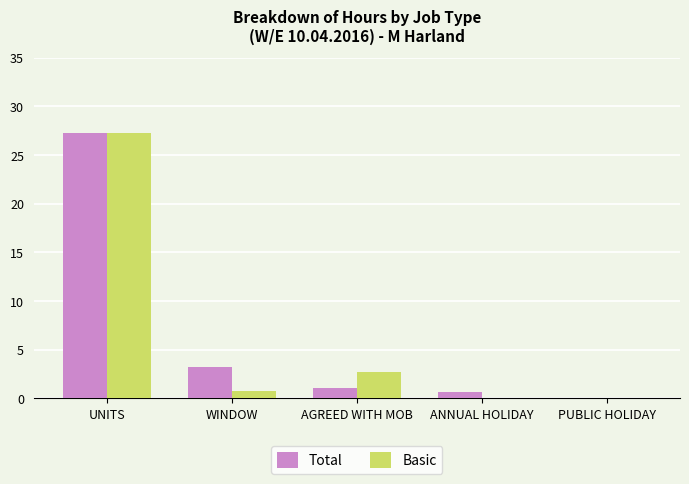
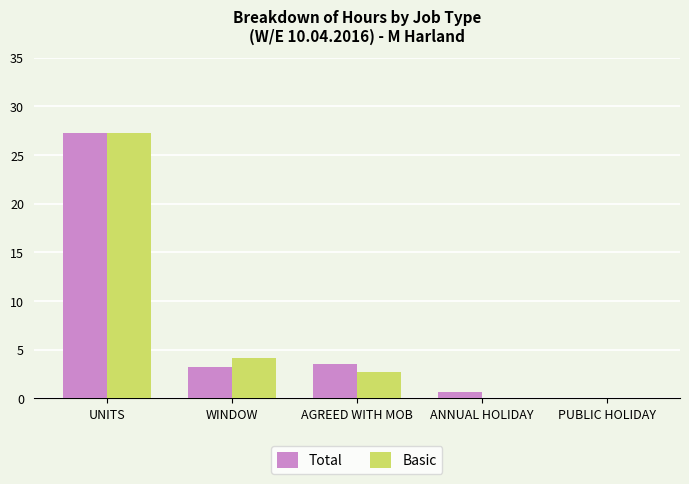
Basic, WINDOW: 1 -> 4
Total, AGREED WITH MOB: 1 -> 4
